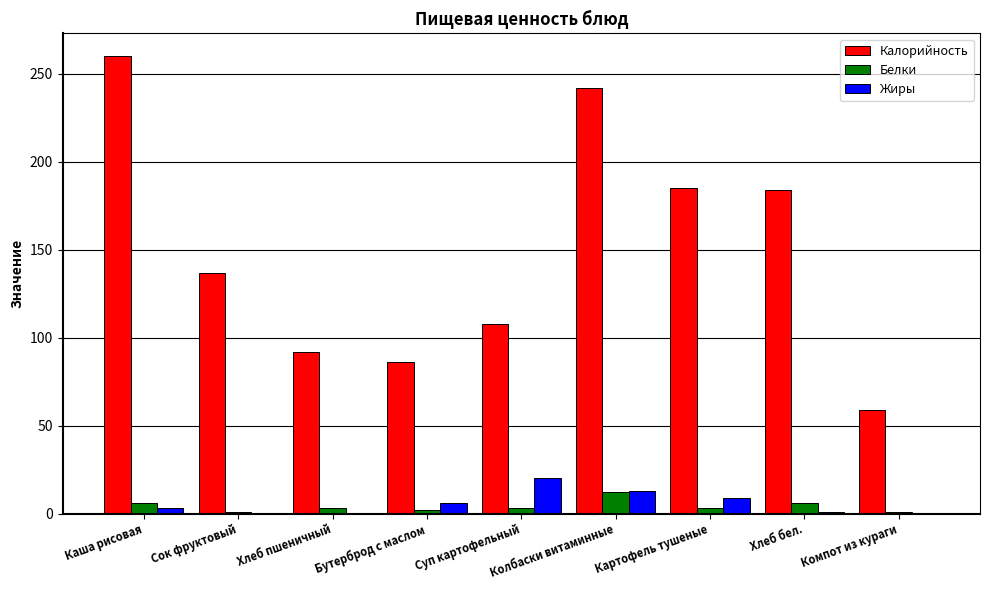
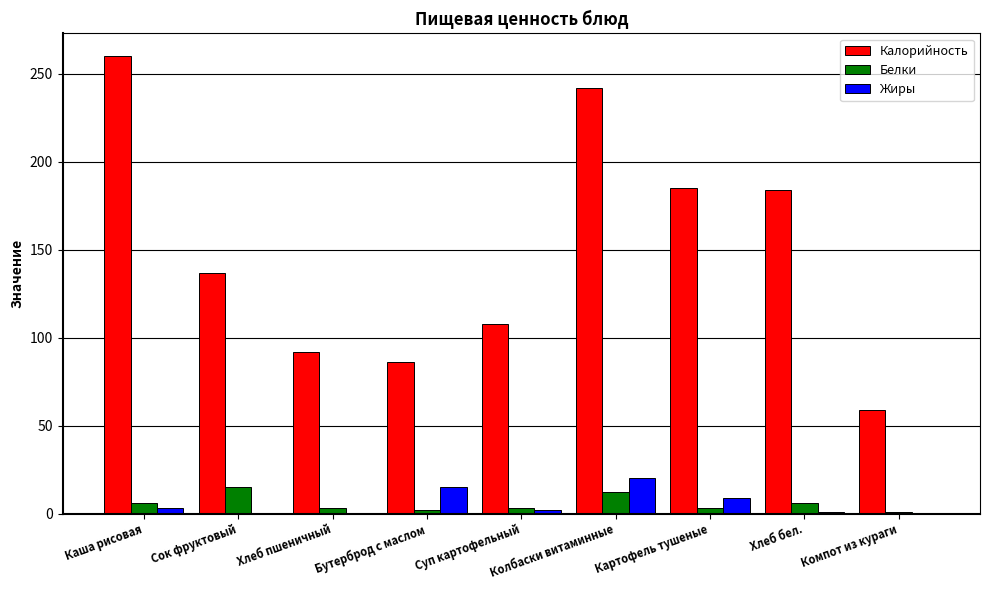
Белки, Сок фруктовый: 1 -> 15
Жиры, Бутерброд с маслом: 6 -> 15
Жиры, Суп картофельный: 20 -> 2
Жиры, Колбаски витаминные: 13 -> 20
